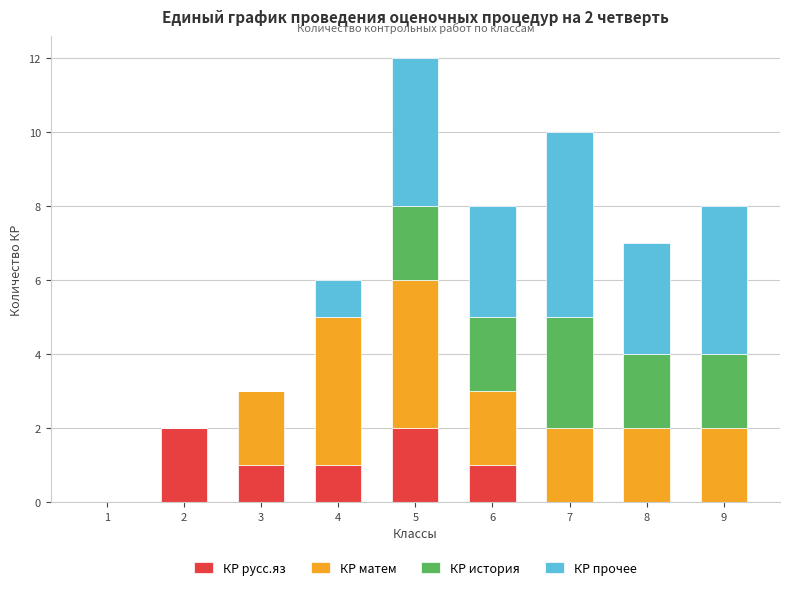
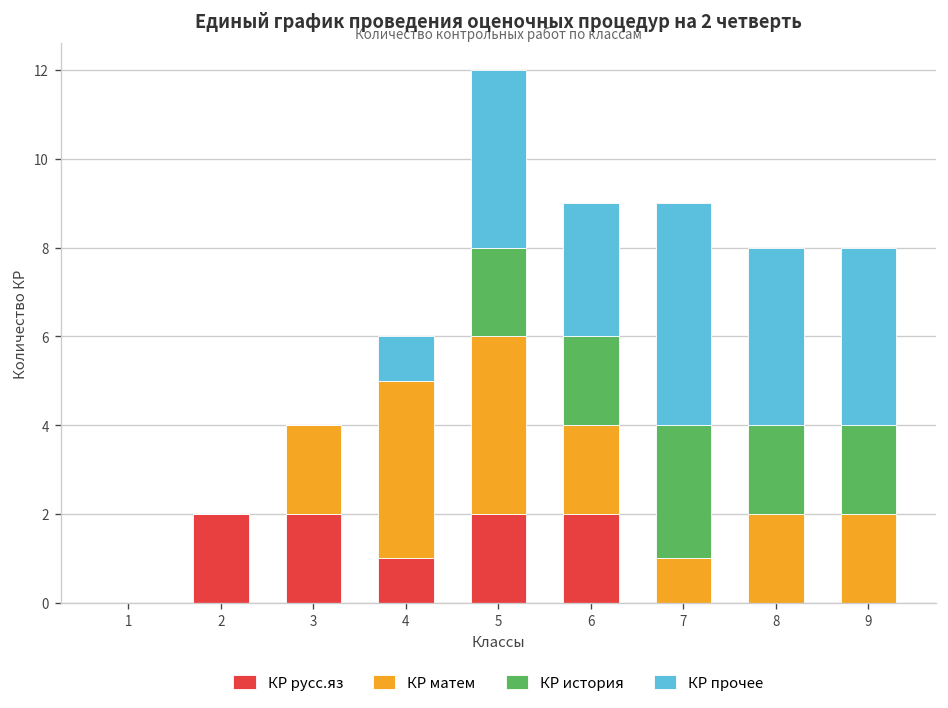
КР русс.яз, 3: 1 -> 2
КР русс.яз, 6: 1 -> 2
КР матем, 7: 2 -> 1
КР прочее, 8: 3 -> 4
